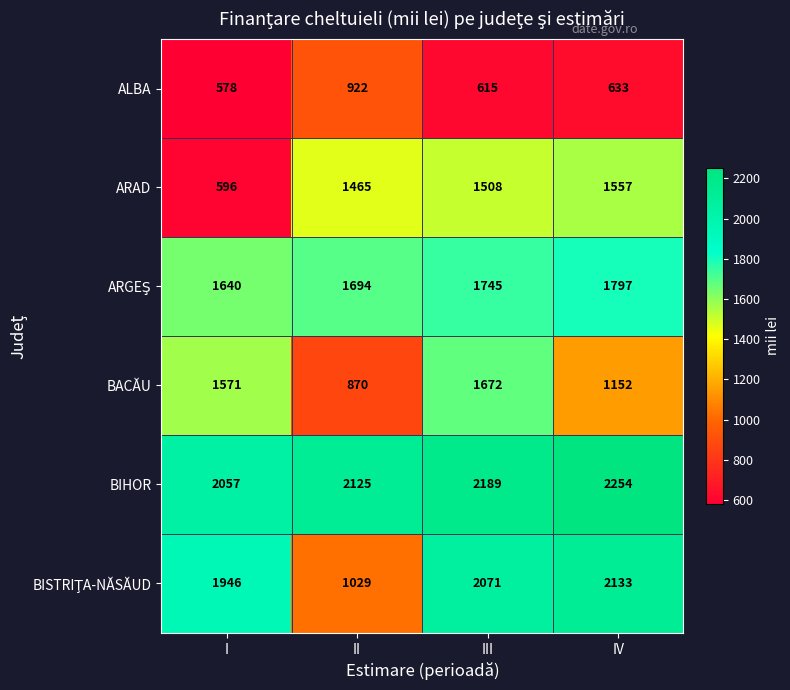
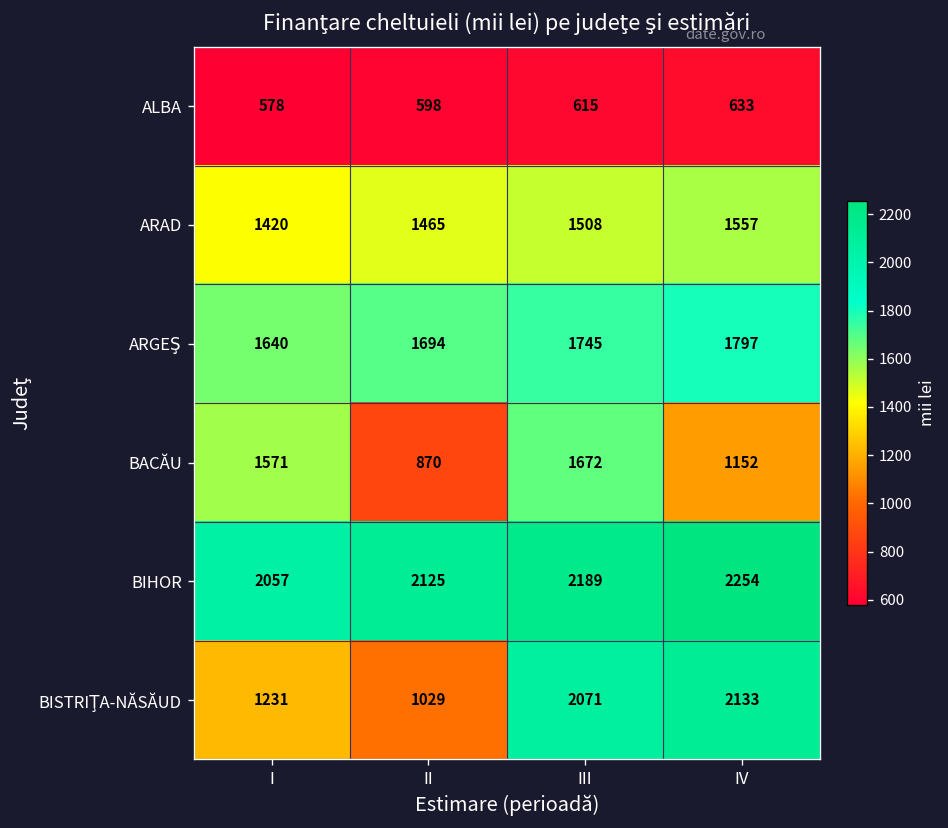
ALBA, II: 922 -> 598
ARAD, I: 596 -> 1420
BISTRIŢA-NĂSĂUD, I: 1946 -> 1231
